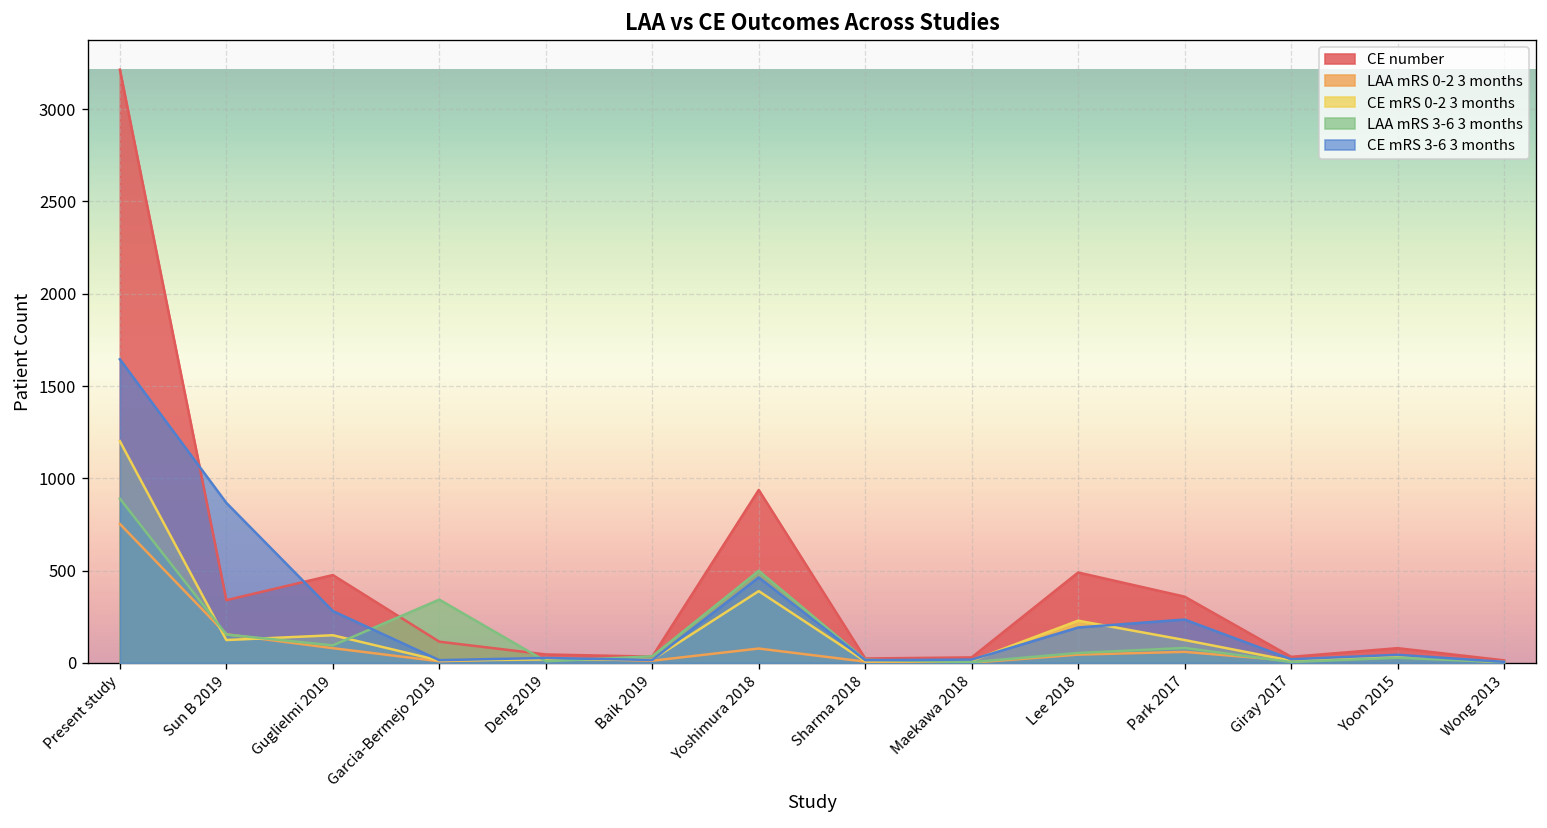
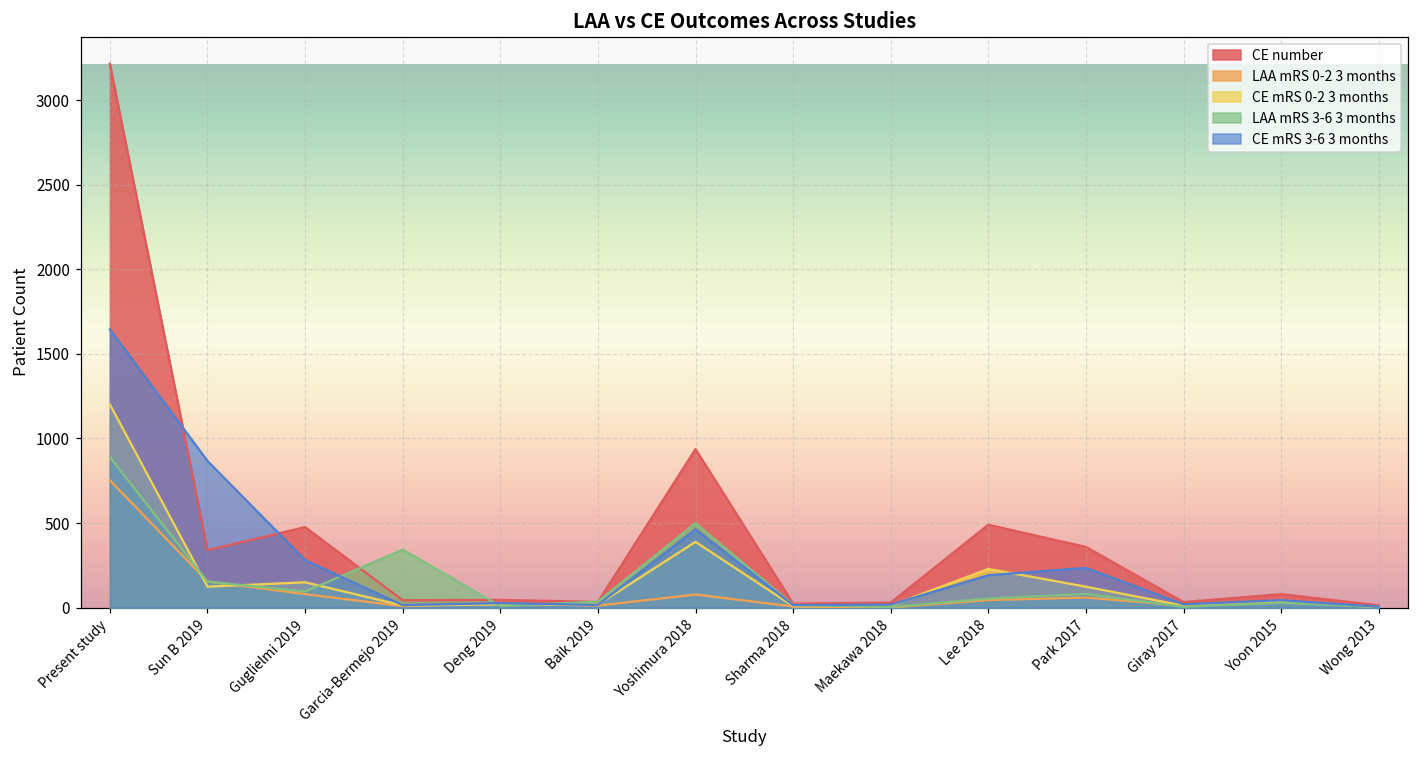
CE number, Garcia-Bermejo 2019: 120 -> 40
